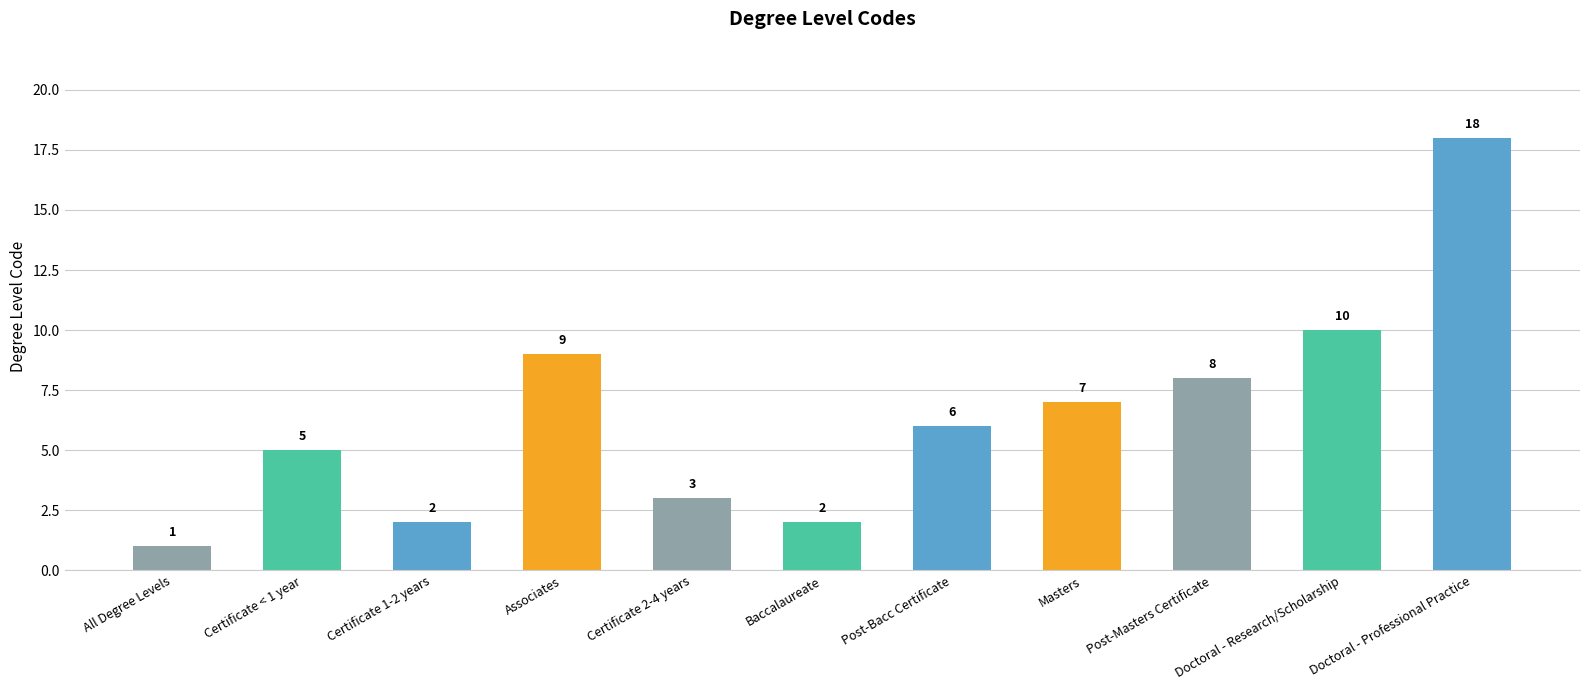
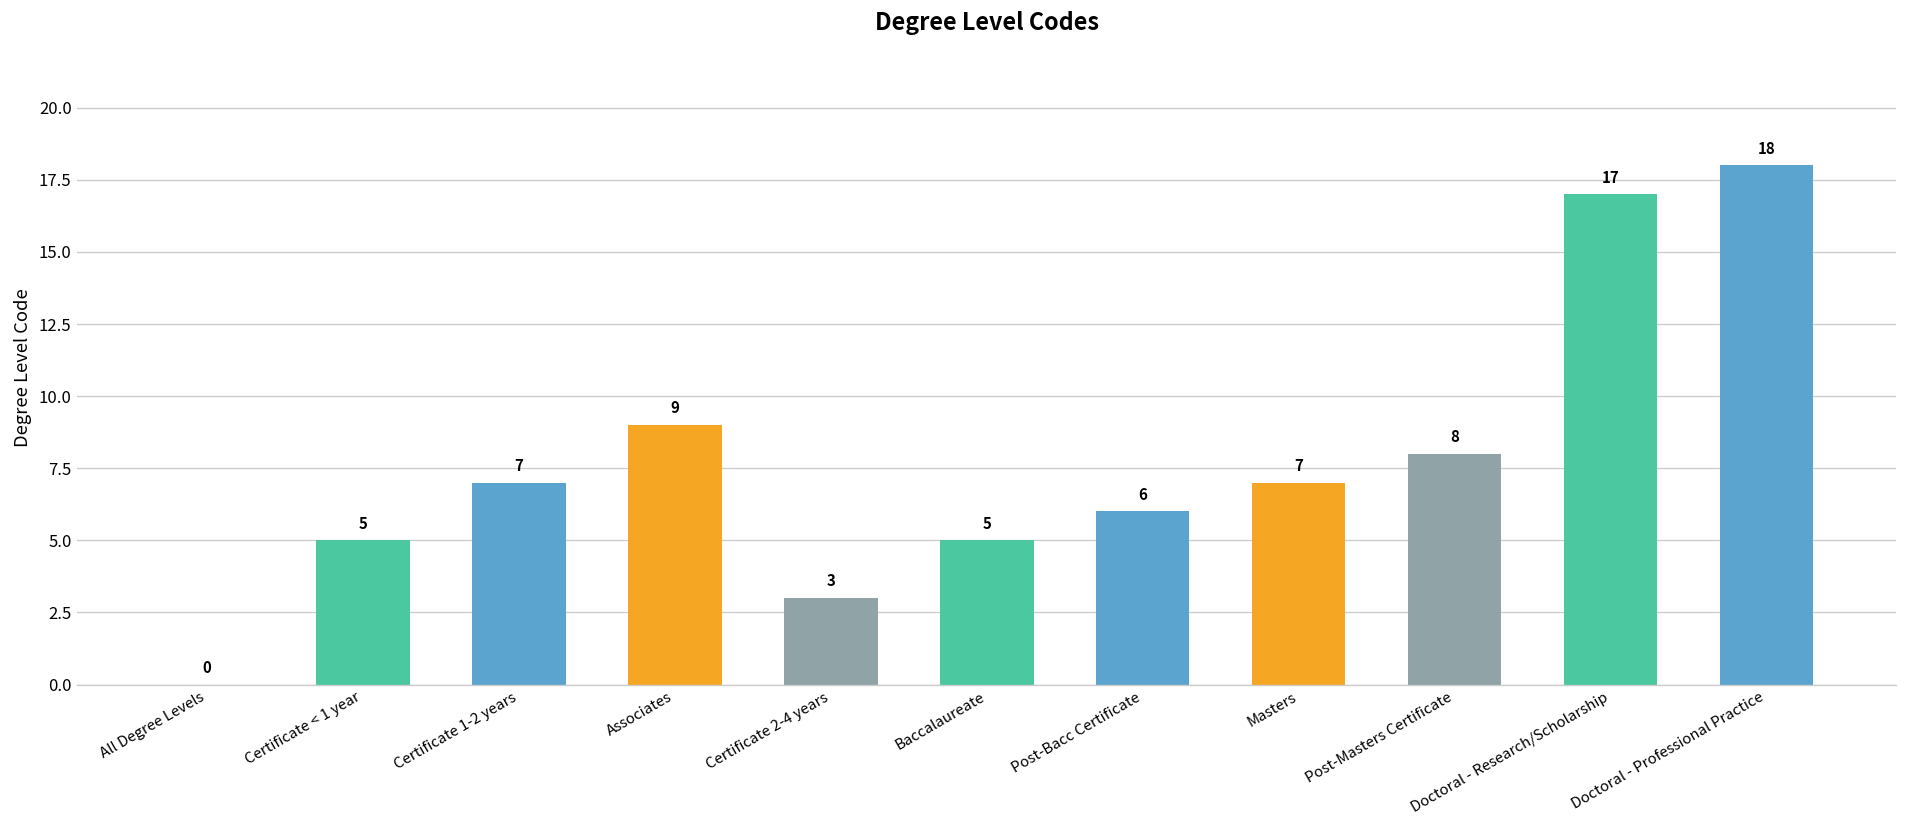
All Degree Levels: 1 -> 0
Certificate 1-2 years: 2 -> 7
Baccalaureate: 2 -> 5
Doctoral - Research/Scholarship: 10 -> 17
